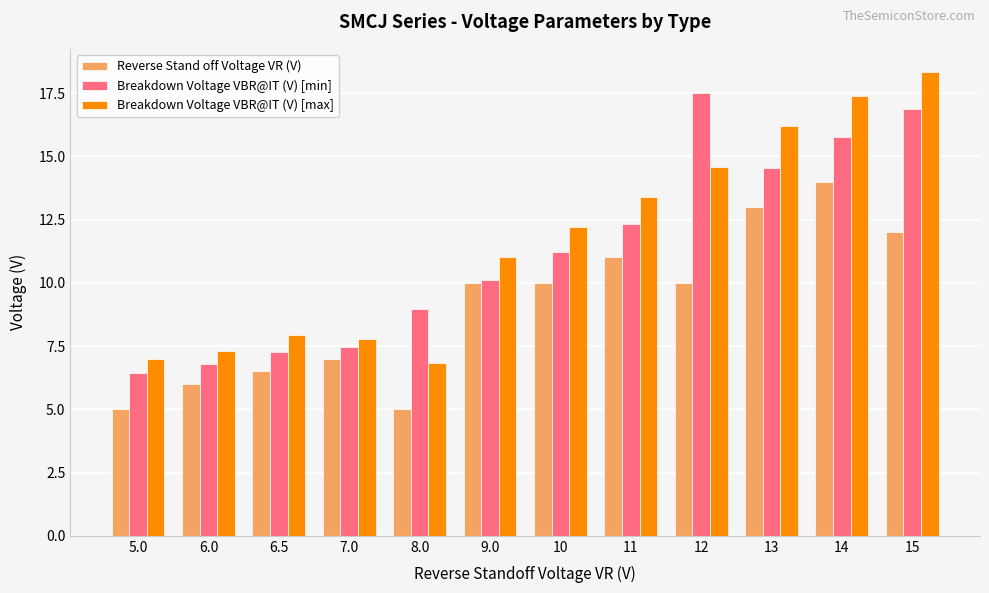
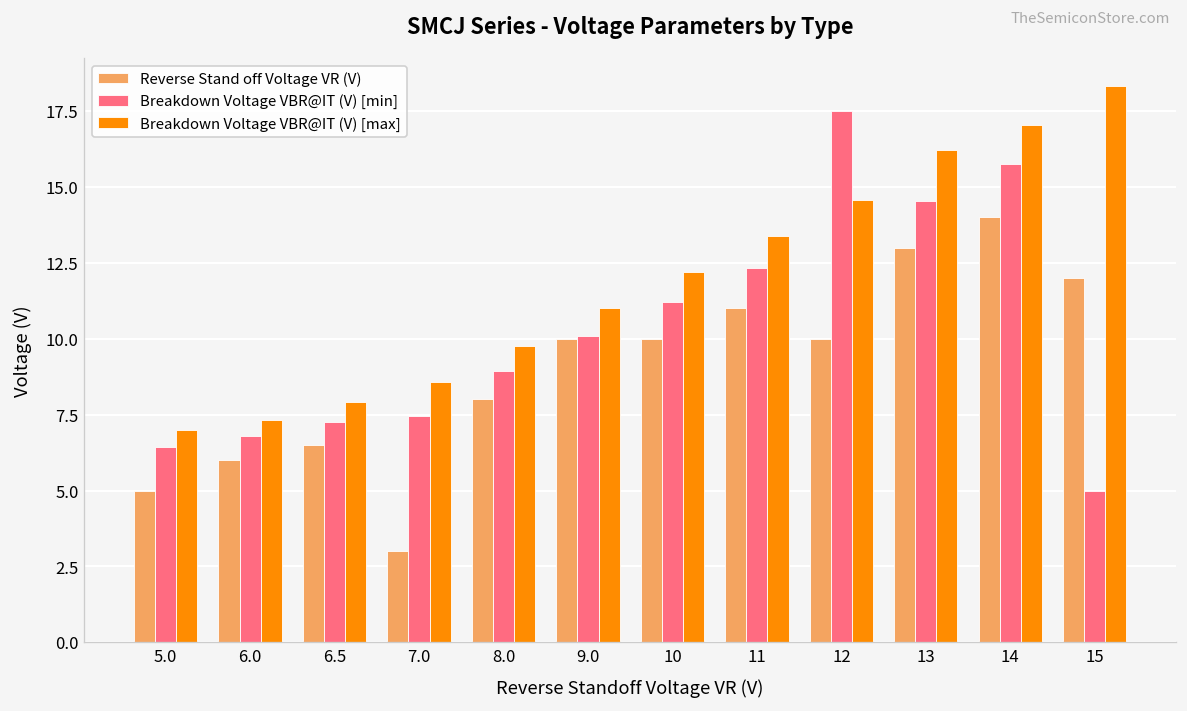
Reverse Stand off Voltage VR (V), 7.0: 7 -> 3
Breakdown Voltage VBR@IT (V) [max], 7.0: 7.8 -> 8.6
Reverse Stand off Voltage VR (V), 8.0: 5 -> 8
Breakdown Voltage VBR@IT (V) [max], 8.0: 6.8 -> 9.8
Breakdown Voltage VBR@IT (V) [max], 14: 17.4 -> 17.0
Breakdown Voltage VBR@IT (V) [min], 15: 16.9 -> 5.0
